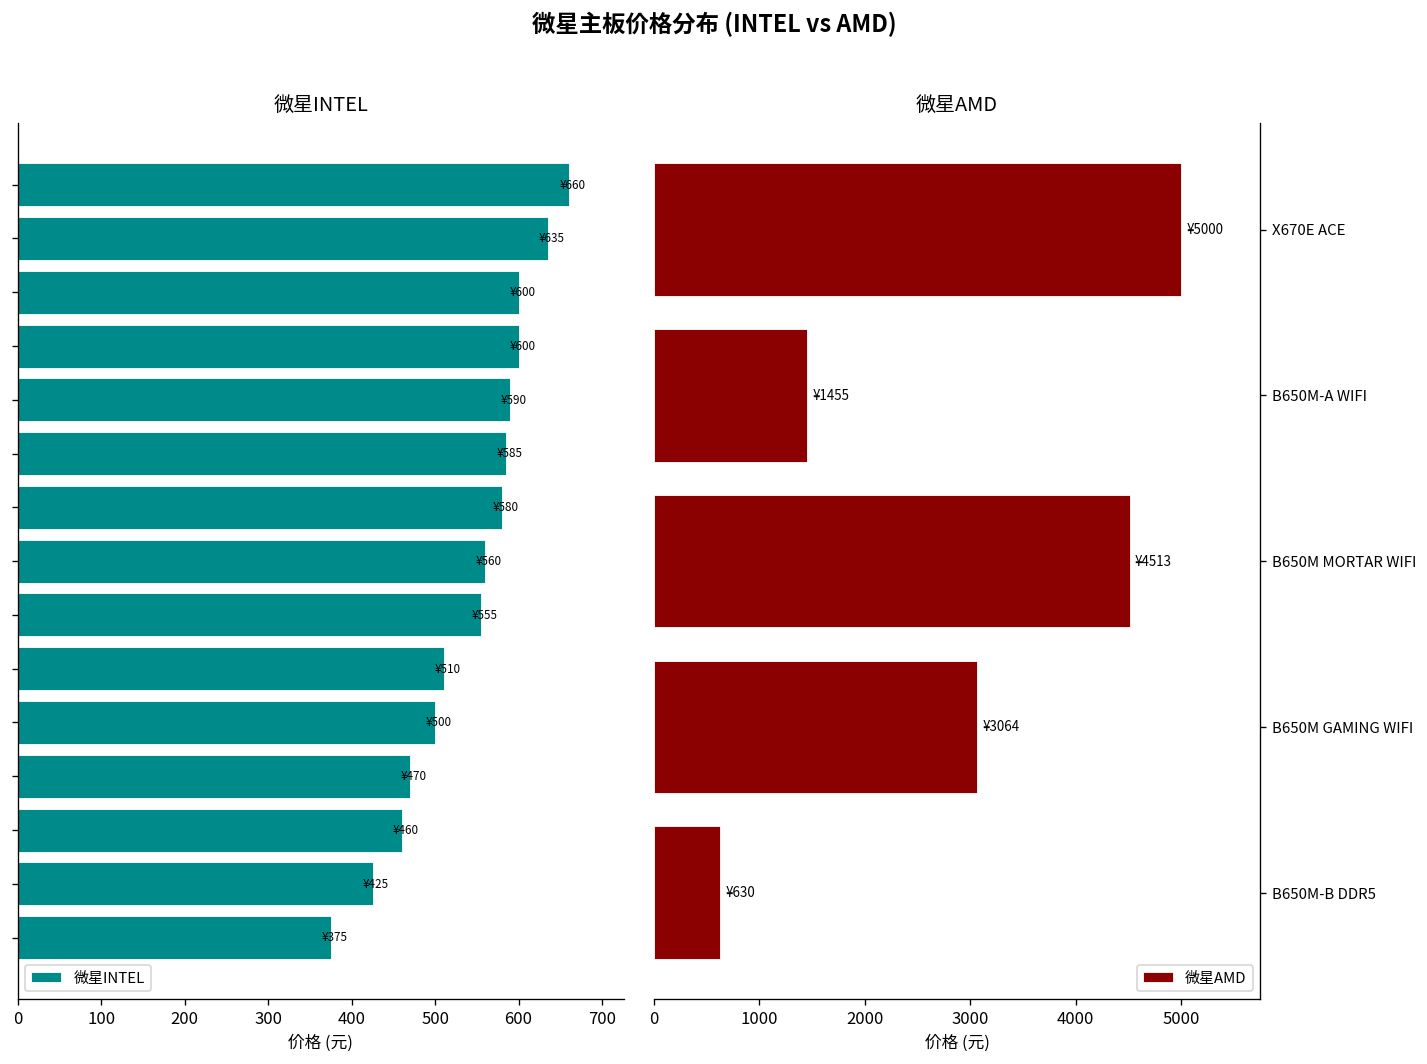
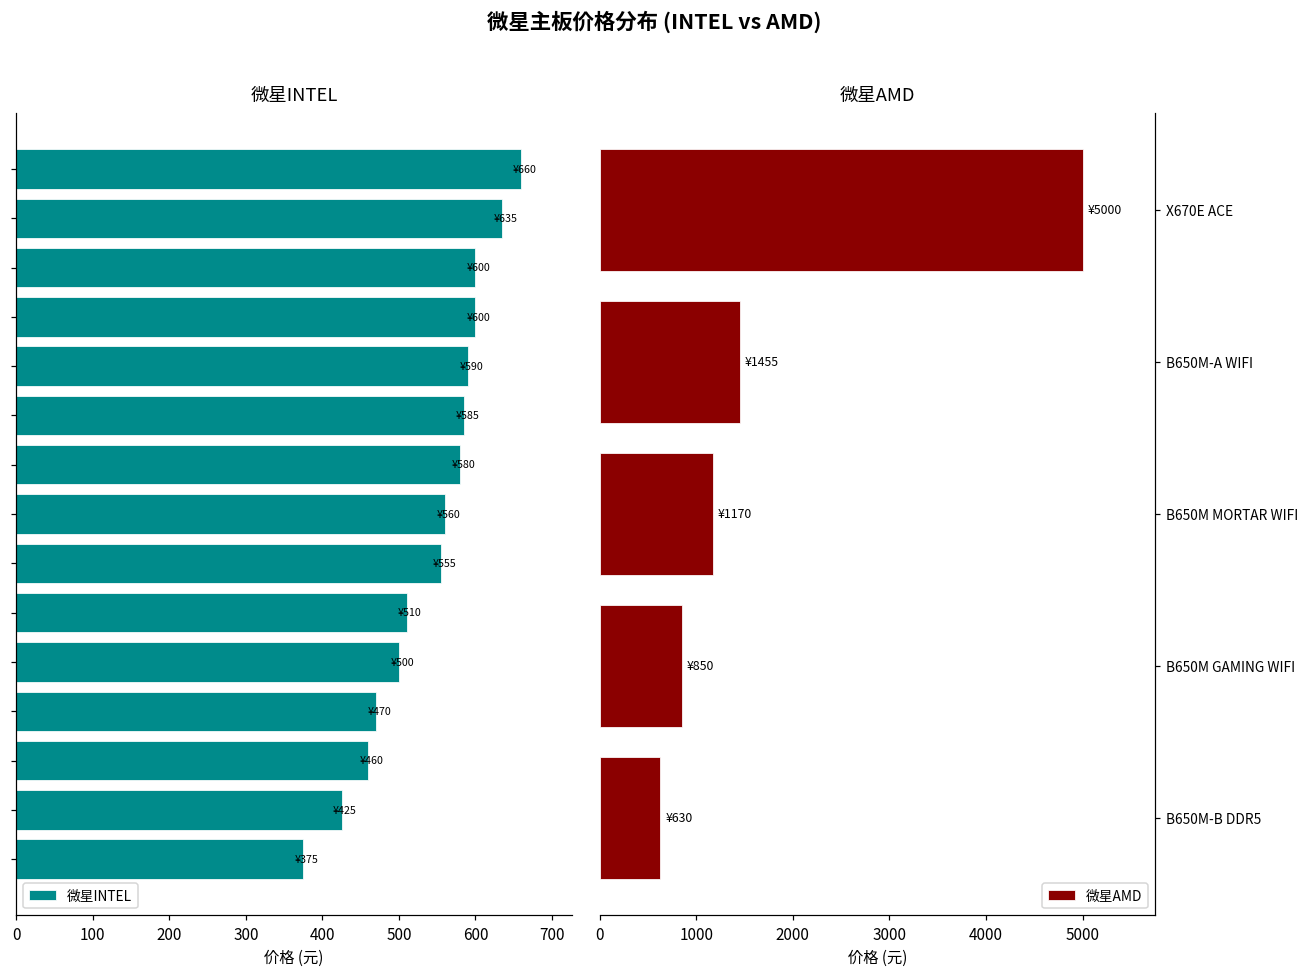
微星AMD, B650M MORTAR WIFI: ¥4513 -> ¥1170
微星AMD, B650M GAMING WIFI: ¥3064 -> ¥850
